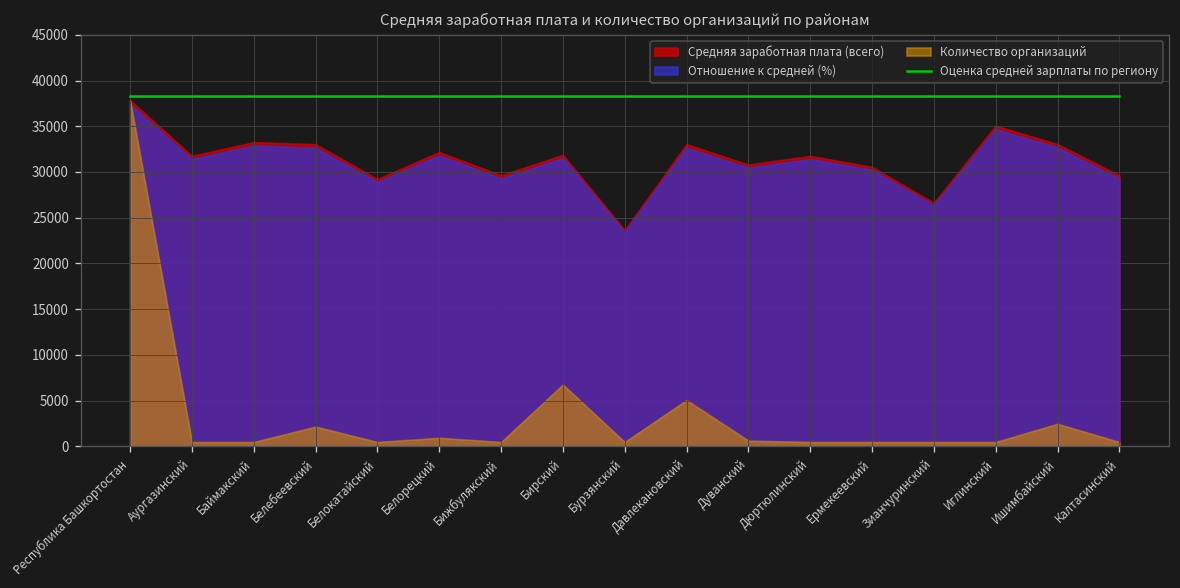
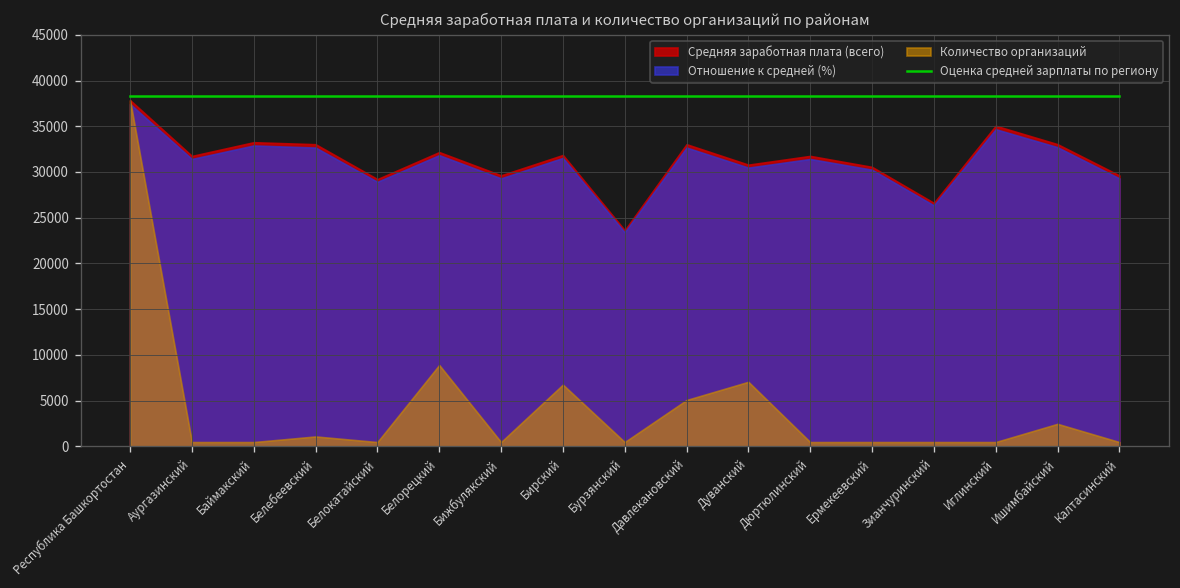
Количество организаций, Белебеевский: 2000 -> 1000
Количество организаций, Белорецкий: 1000 -> 9000
Количество организаций, Дуванский: 1000 -> 7000
